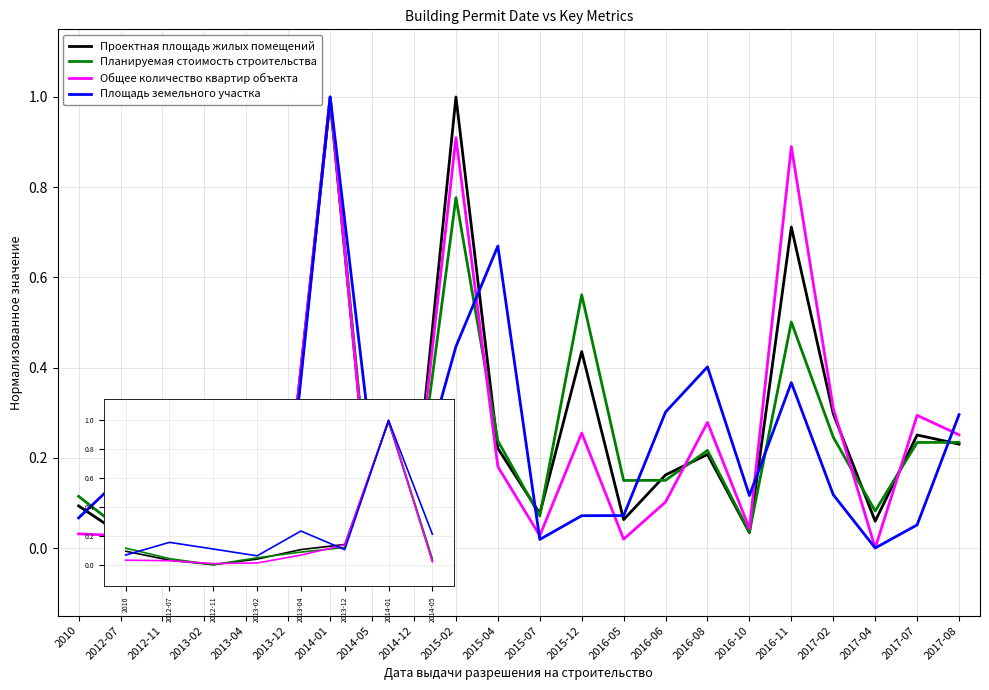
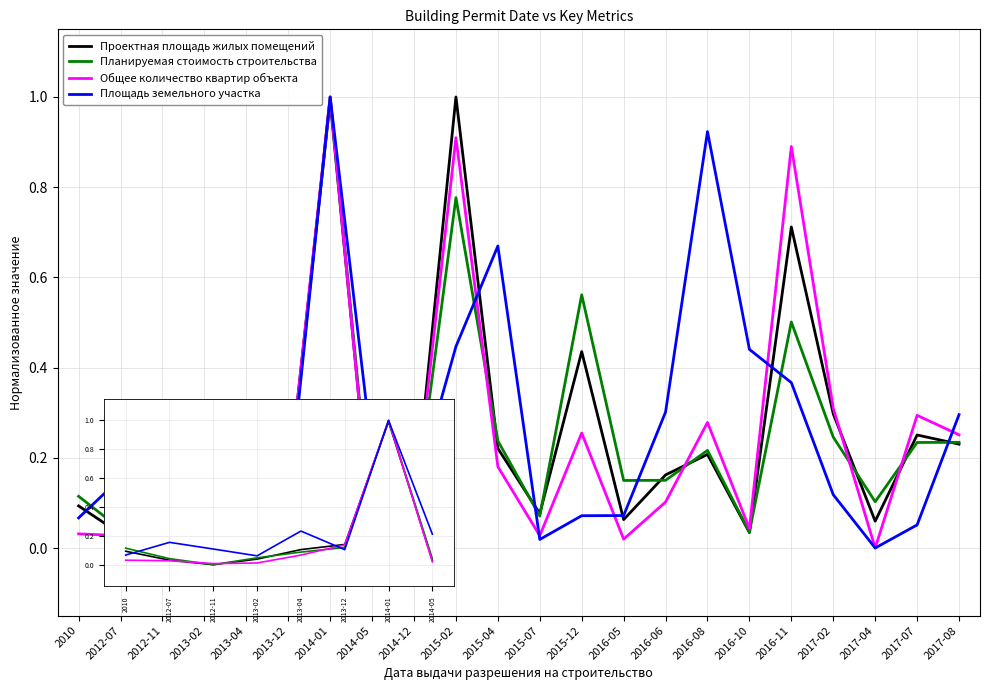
Площадь земельного участка, 2016-08: 0.40 -> 0.92
Площадь земельного участка, 2016-10: 0.12 -> 0.44
Планируемая стоимость строительства, 2017-04: 0.08 -> 0.10
